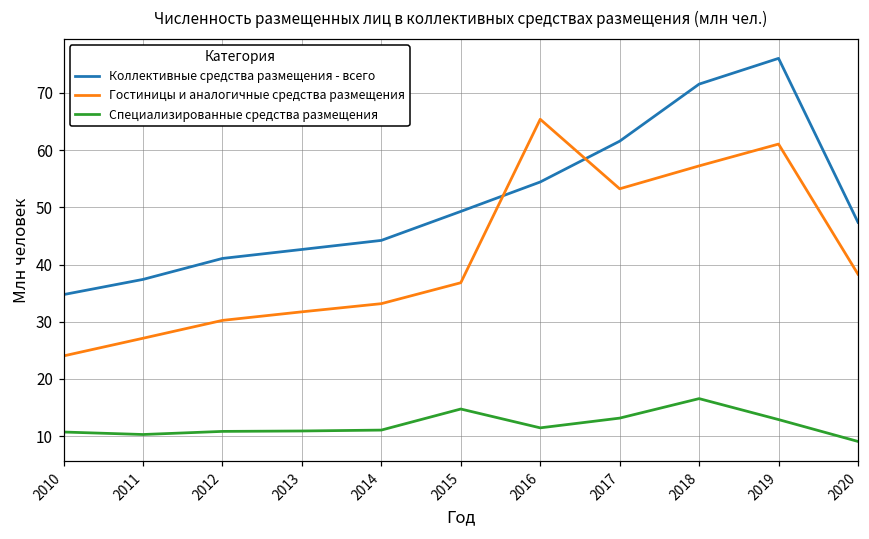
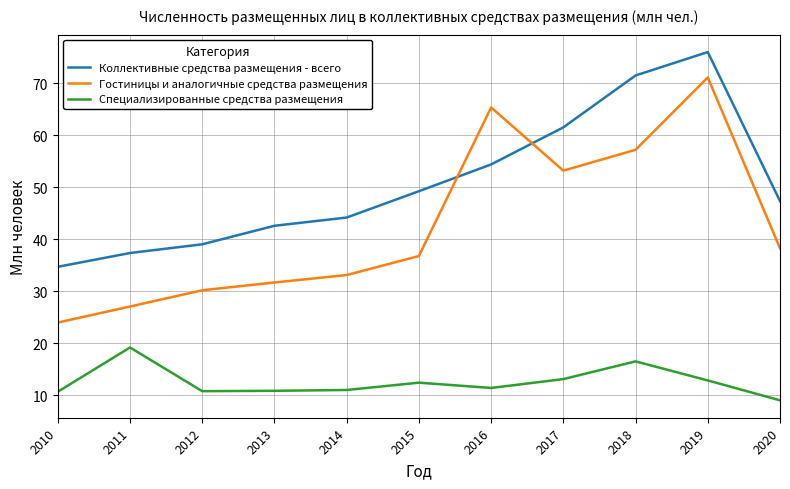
Специализированные средства размещения, 2011: 10 -> 19
Коллективные средства размещения - всего, 2012: 41 -> 39
Специализированные средства размещения, 2015: 15 -> 12
Гостиницы и аналогичные средства размещения, 2019: 61 -> 71
